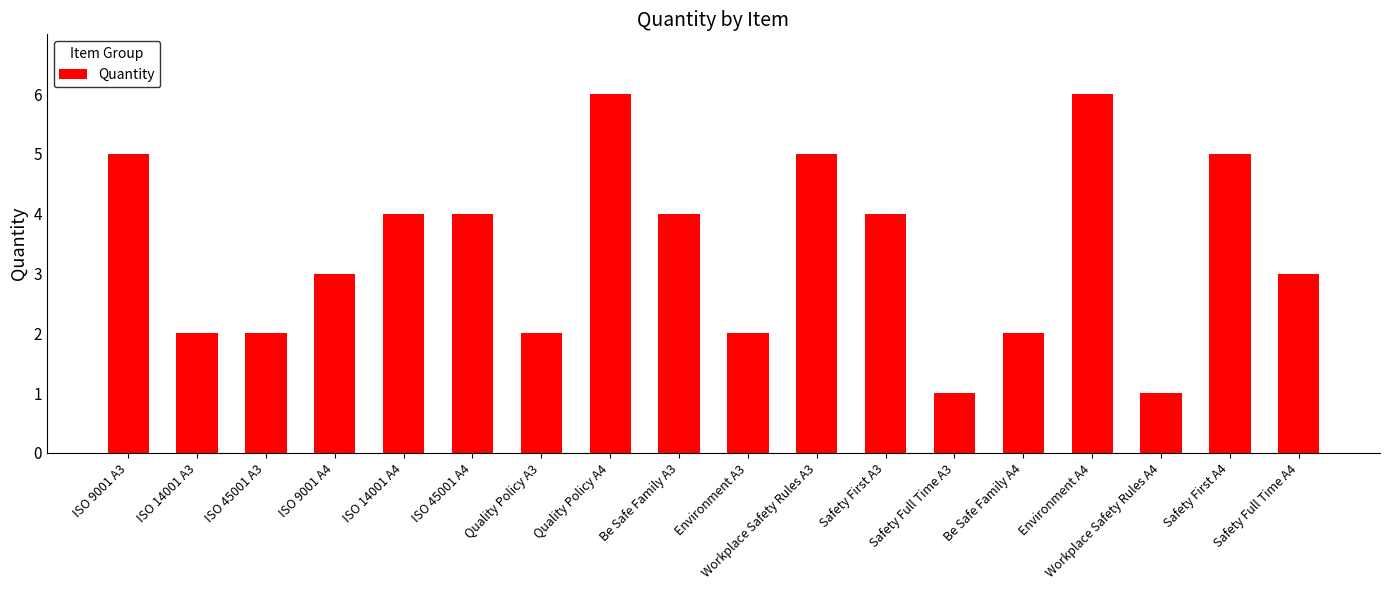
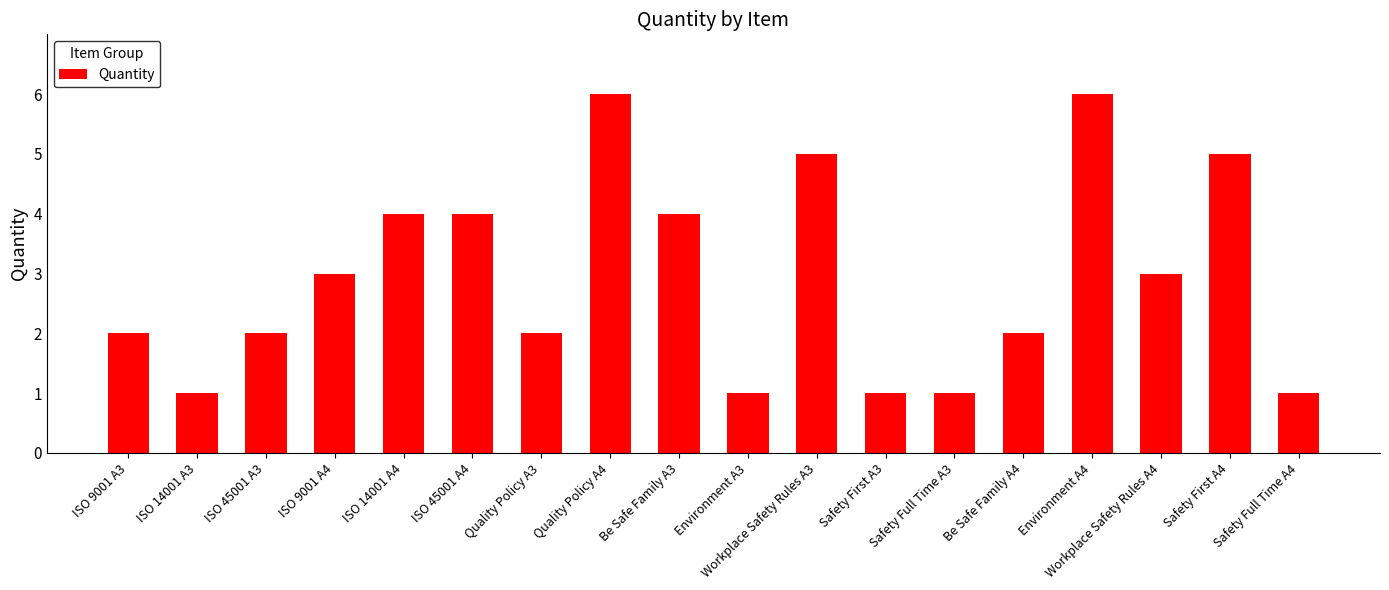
ISO 9001 A3: 5 -> 2
ISO 14001 A3: 2 -> 1
Environment A3: 2 -> 1
Safety First A3: 4 -> 1
Workplace Safety Rules A4: 1 -> 3
Safety Full Time A4: 3 -> 1
